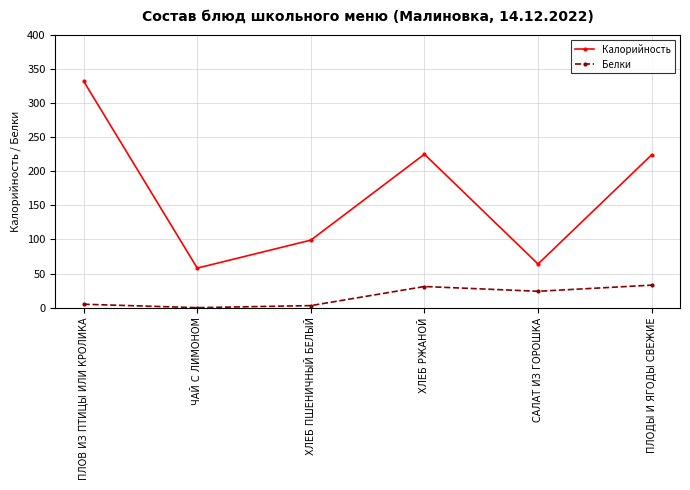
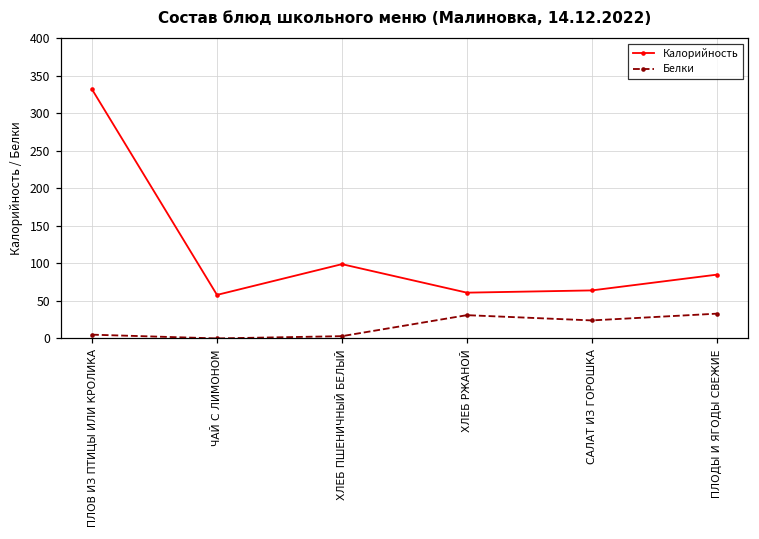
Калорийность, ХЛЕБ РЖАНОЙ: 230 -> 60
Калорийность, ПЛОДЫ И ЯГОДЫ СВЕЖИЕ: 220 -> 90
